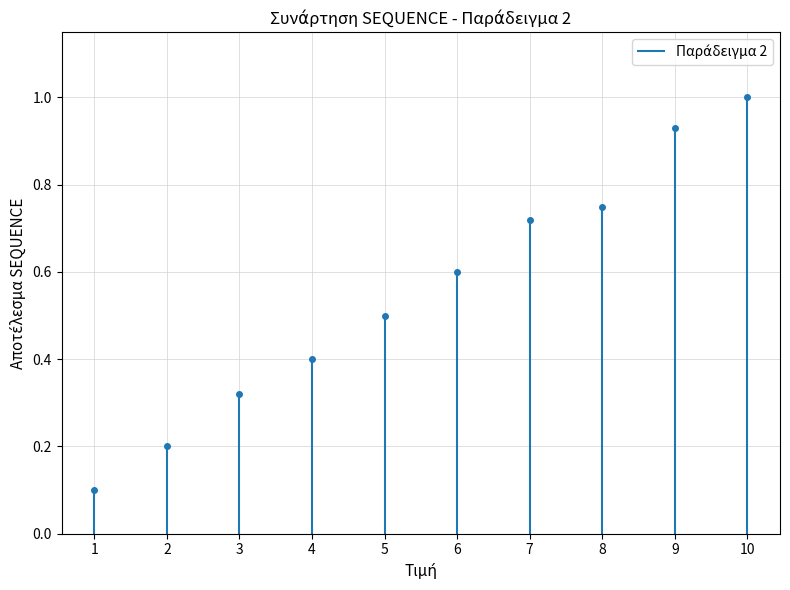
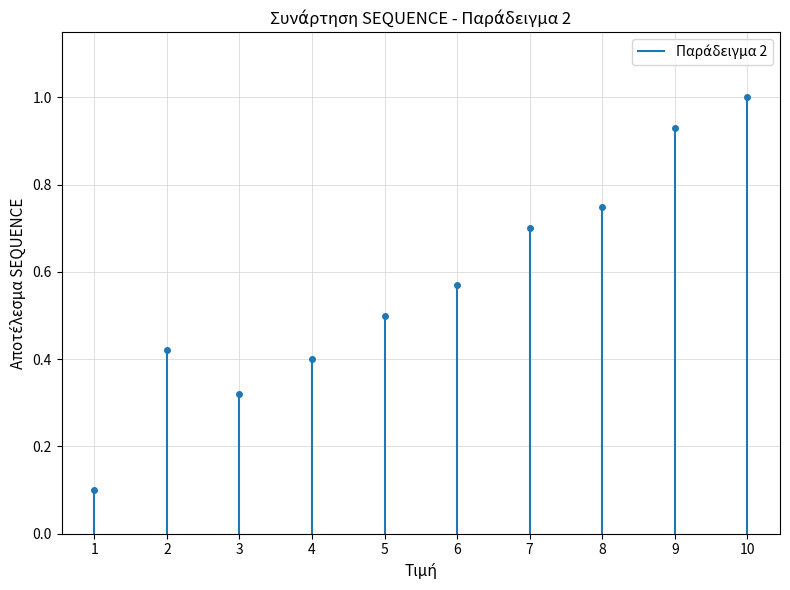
2: 0.20 -> 0.42
6: 0.60 -> 0.57
7: 0.72 -> 0.70
